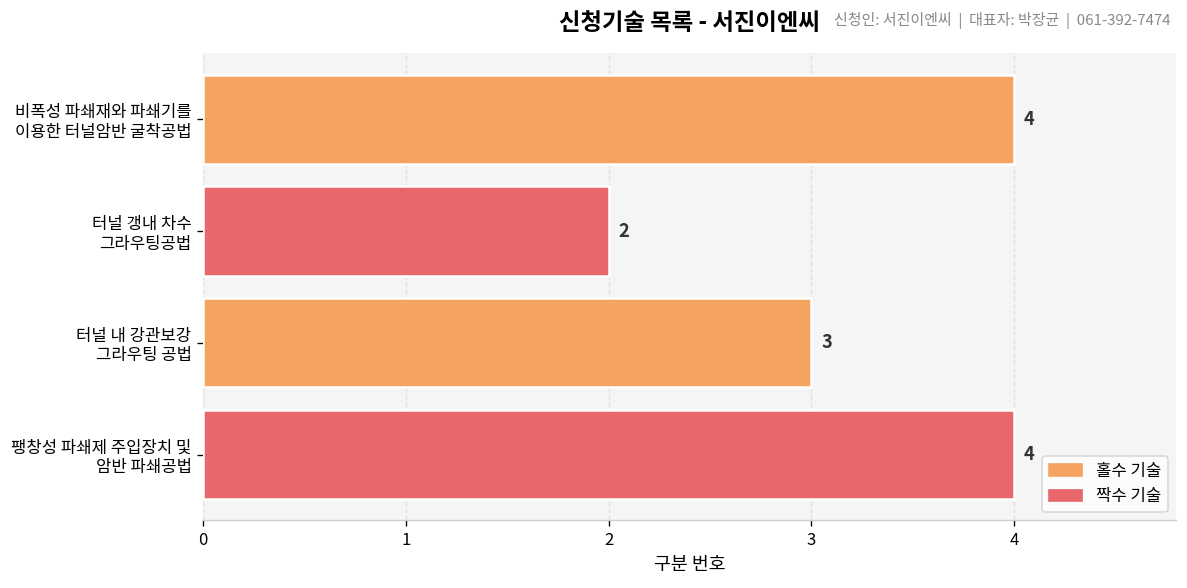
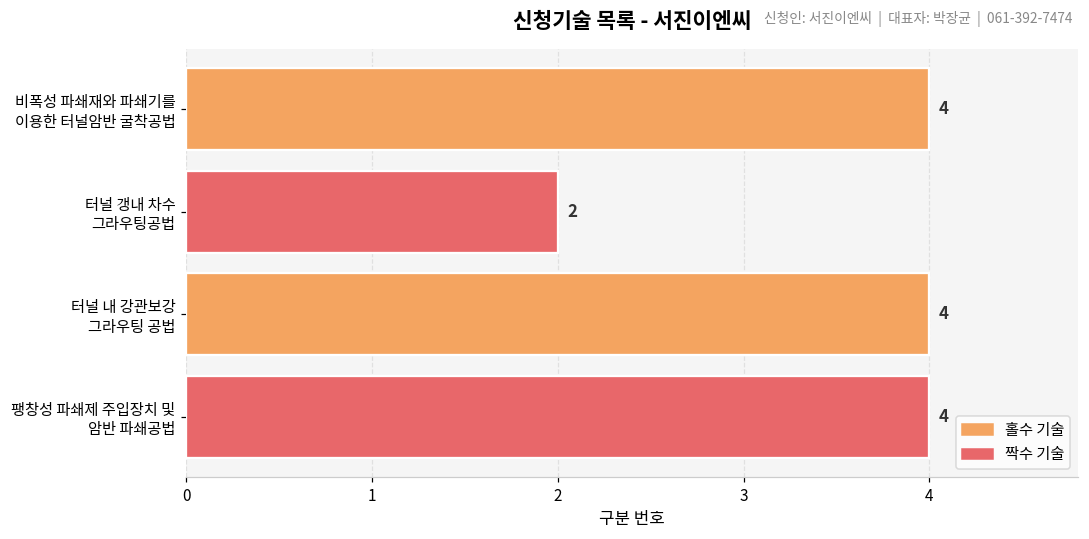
터널 내 강관보강 그라우팅 공법: 3 -> 4
